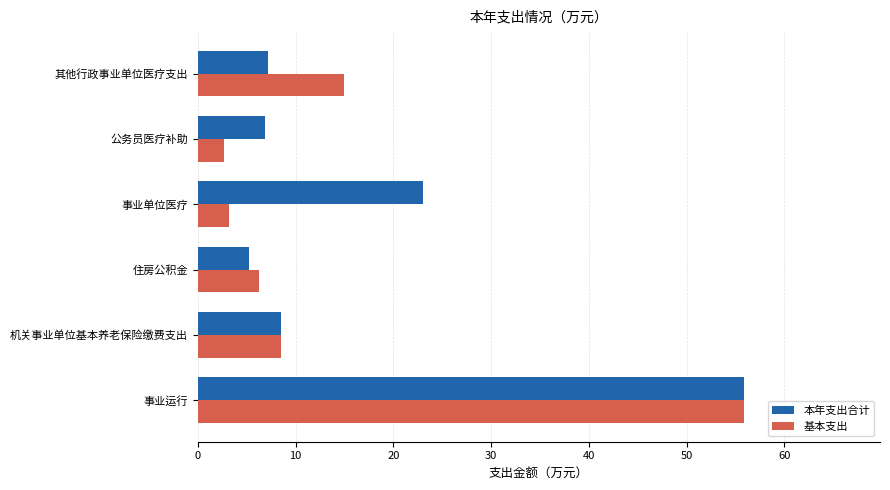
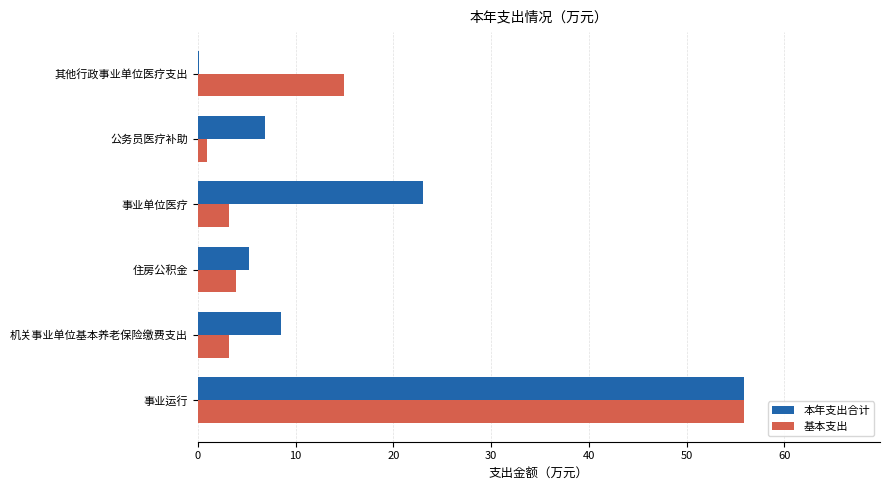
本年支出合计, 其他行政事业单位医疗支出: 7 -> 0
基本支出, 公务员医疗补助: 3 -> 1
基本支出, 住房公积金: 6 -> 4
基本支出, 机关事业单位基本养老保险缴费支出: 9 -> 3
